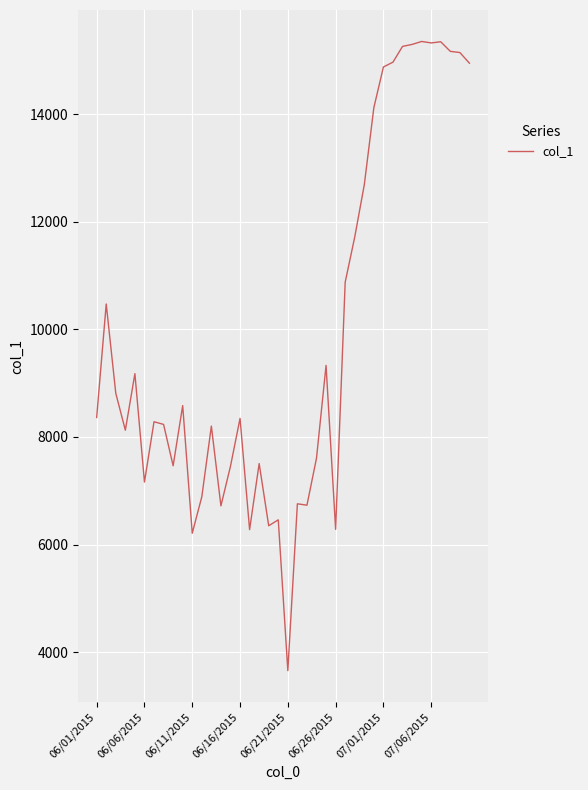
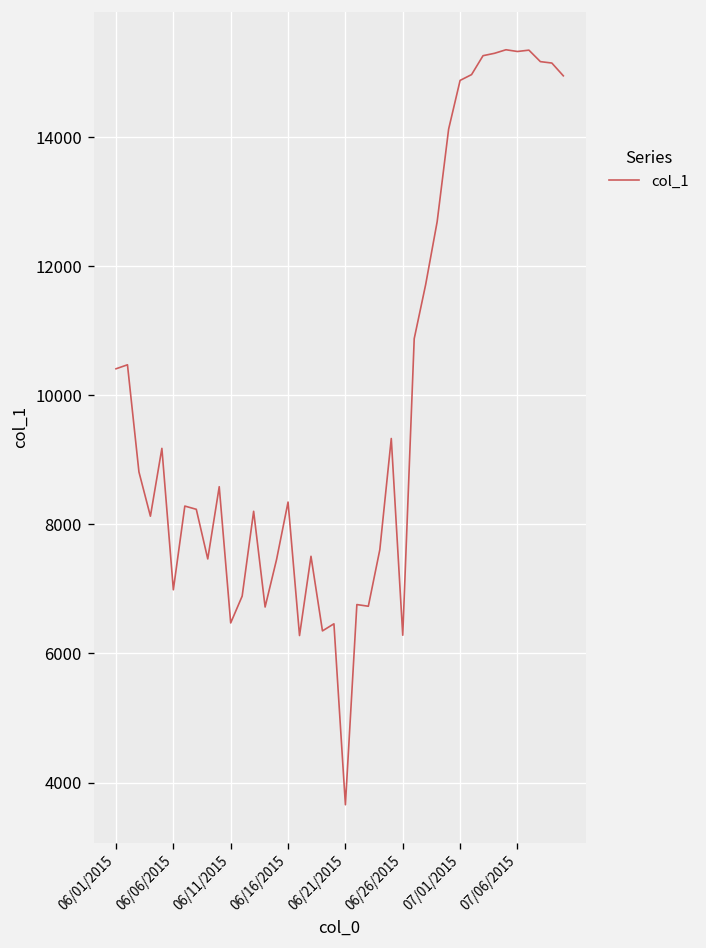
06/01/2015: 8400 -> 10400
06/06/2015: 7200 -> 7000
06/11/2015: 6200 -> 6500
